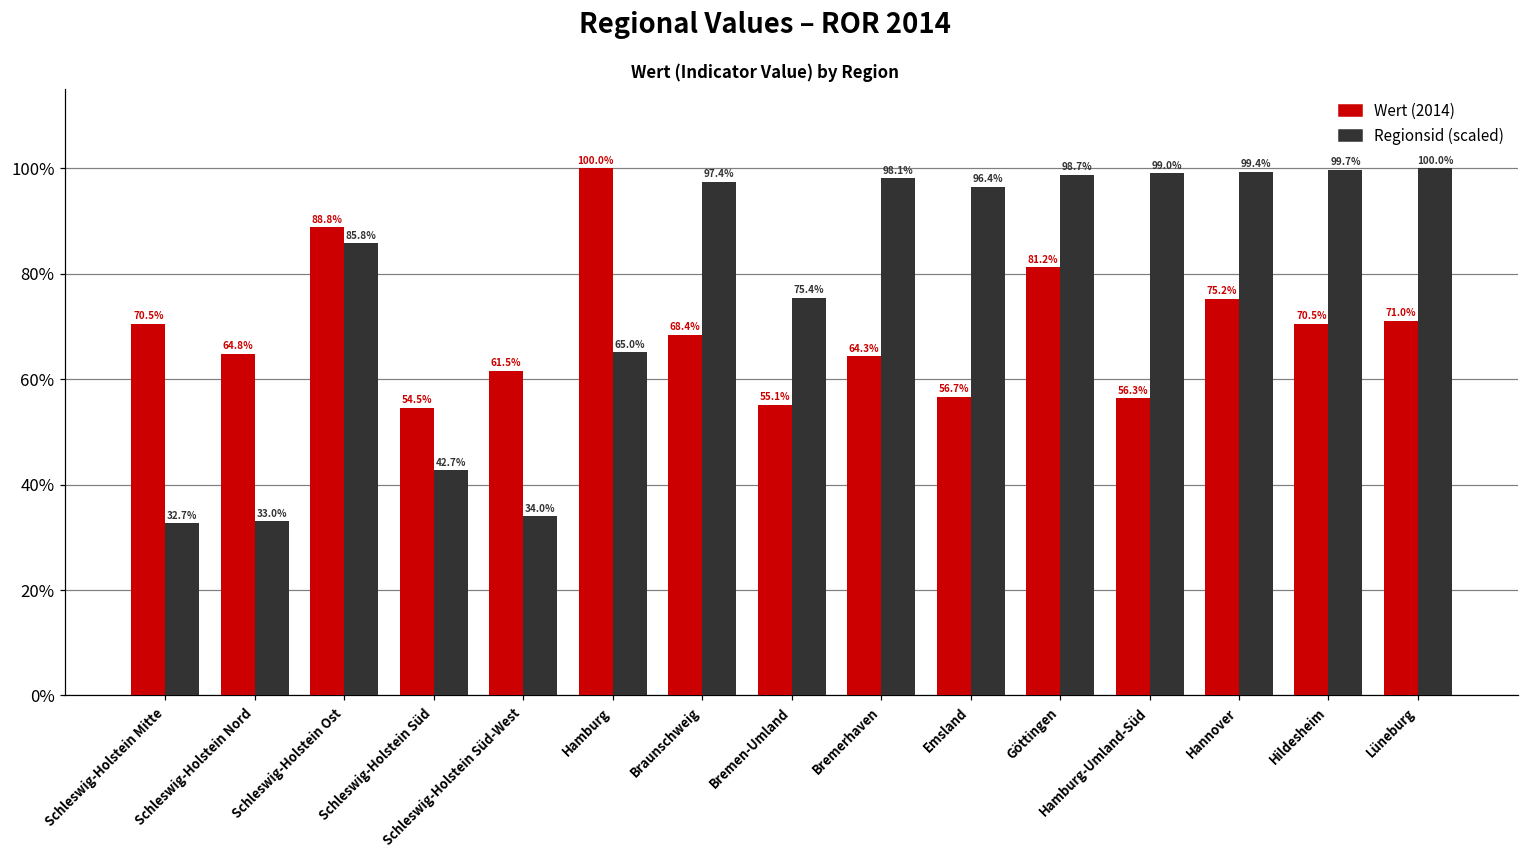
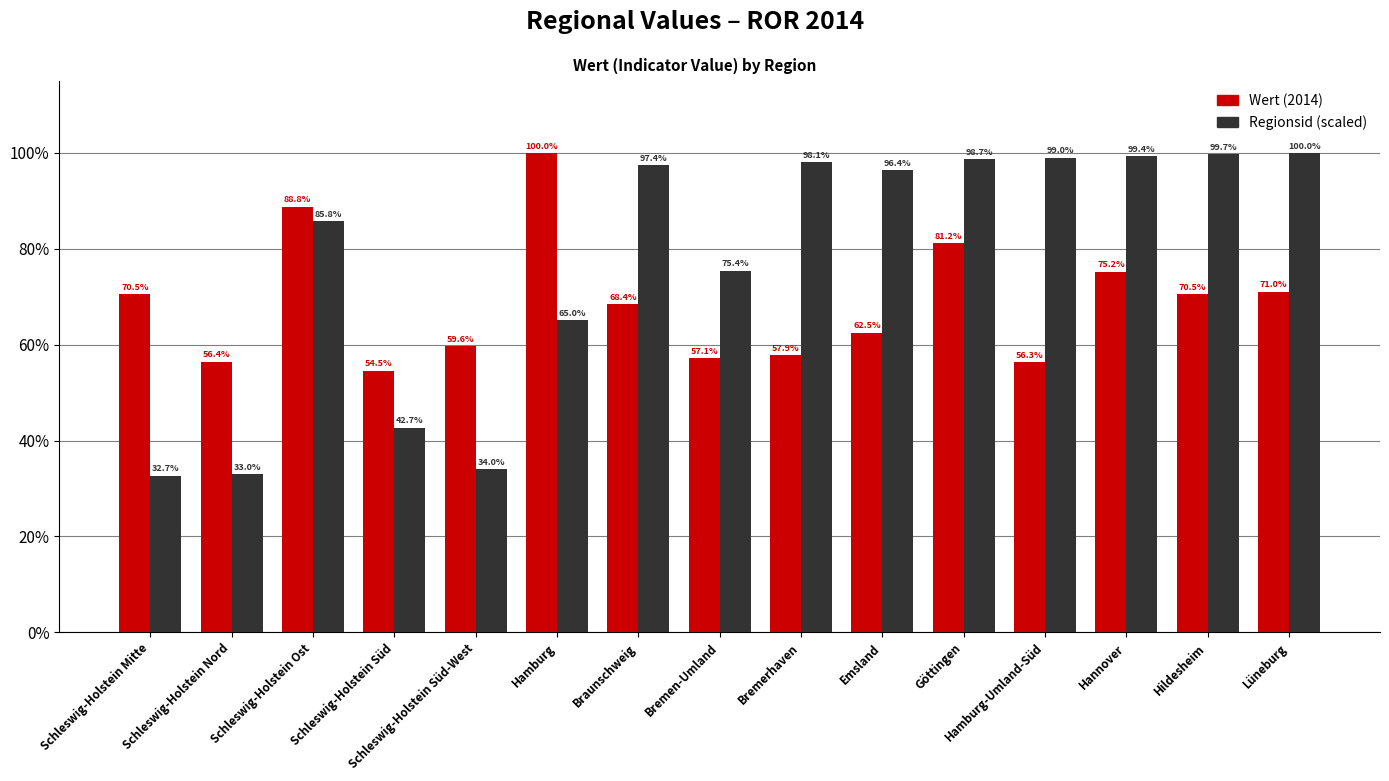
Wert (2014), Schleswig-Holstein Nord: 64.8% -> 56.4%
Wert (2014), Schleswig-Holstein Süd-West: 61.5% -> 59.6%
Wert (2014), Bremen-Umland: 55.1% -> 57.1%
Wert (2014), Bremerhaven: 64.3% -> 57.9%
Wert (2014), Emsland: 56.7% -> 62.5%
